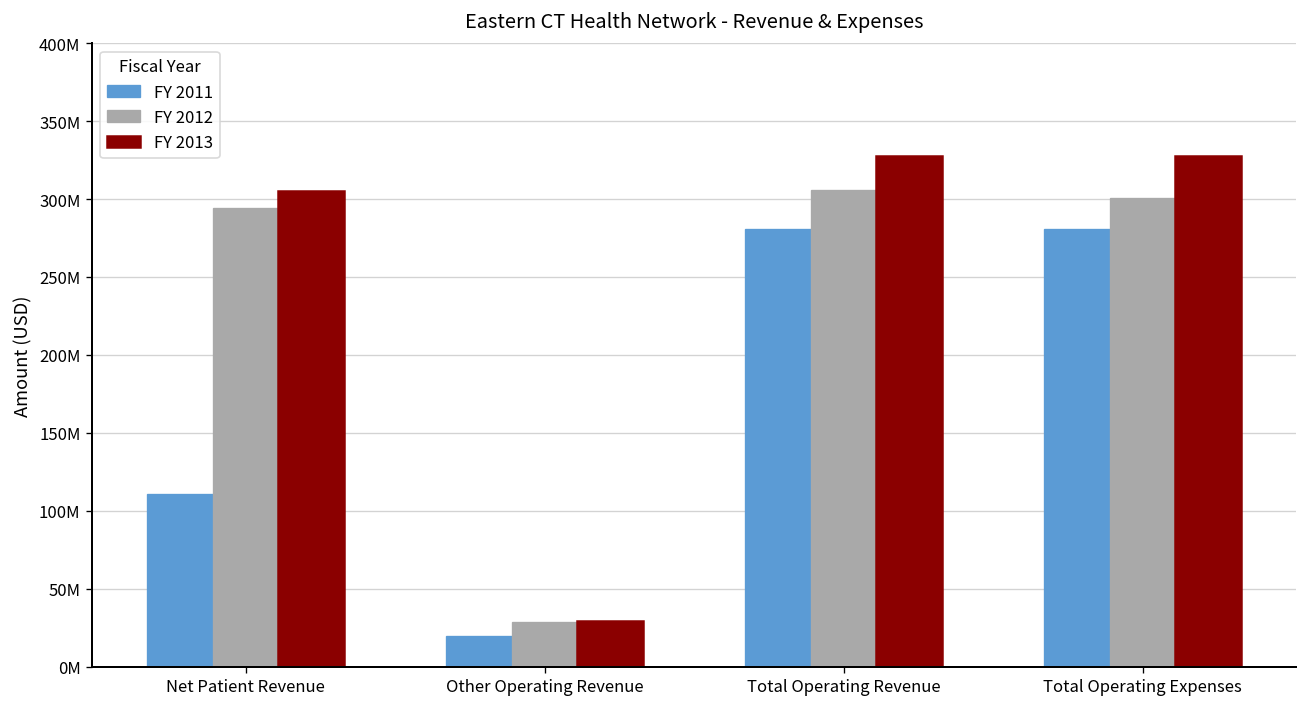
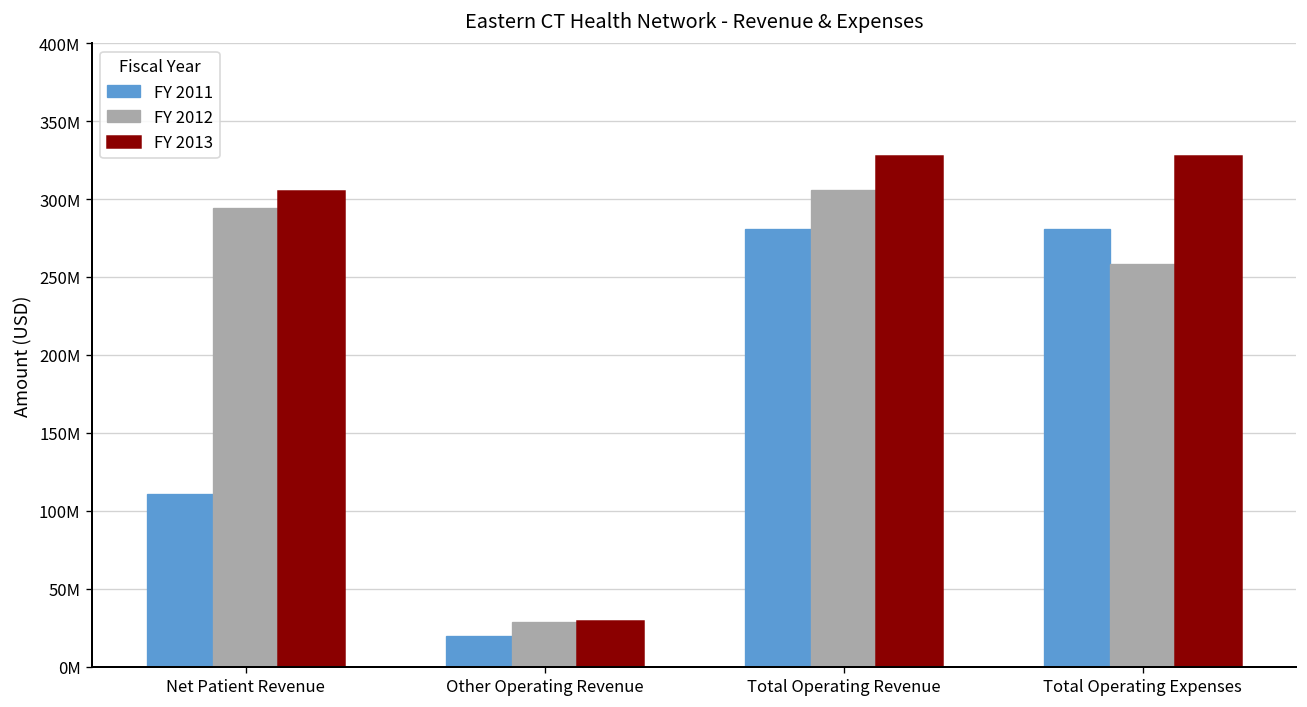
FY 2012, Total Operating Expenses: 301000000 -> 259000000
